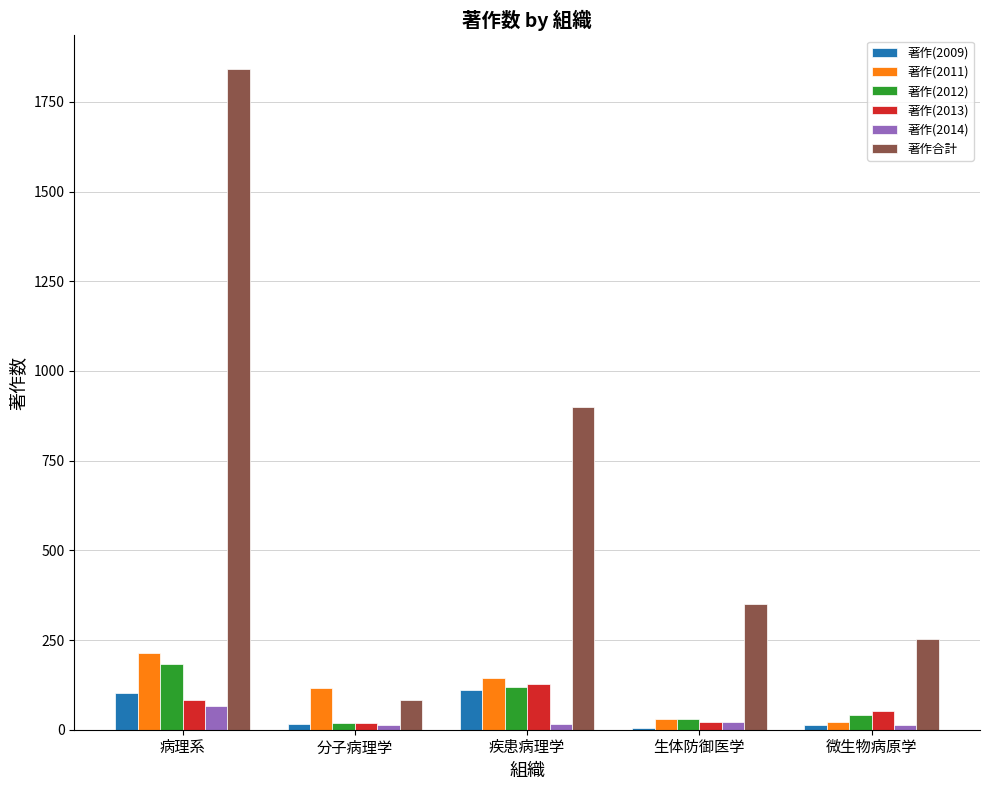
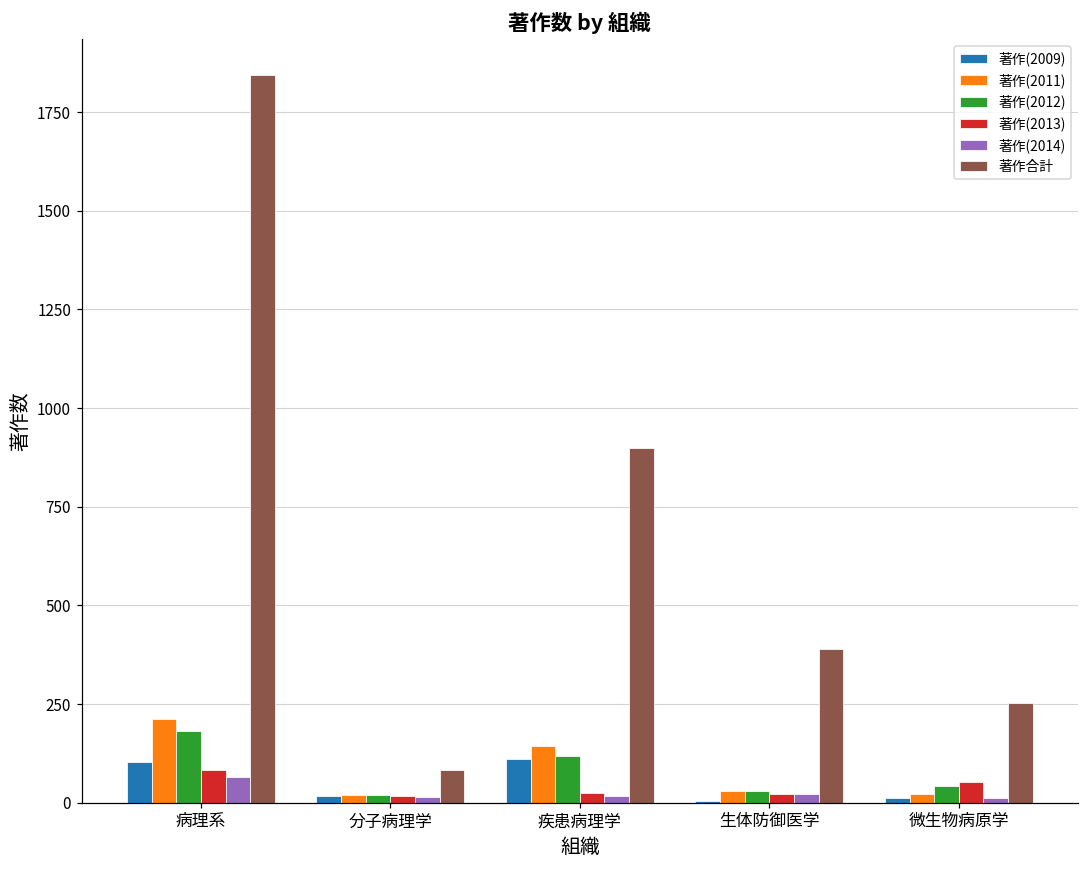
著作(2011), 分子病理学: 120 -> 20
著作(2013), 疾患病理学: 130 -> 30
著作合計, 生体防御医学: 350 -> 390
